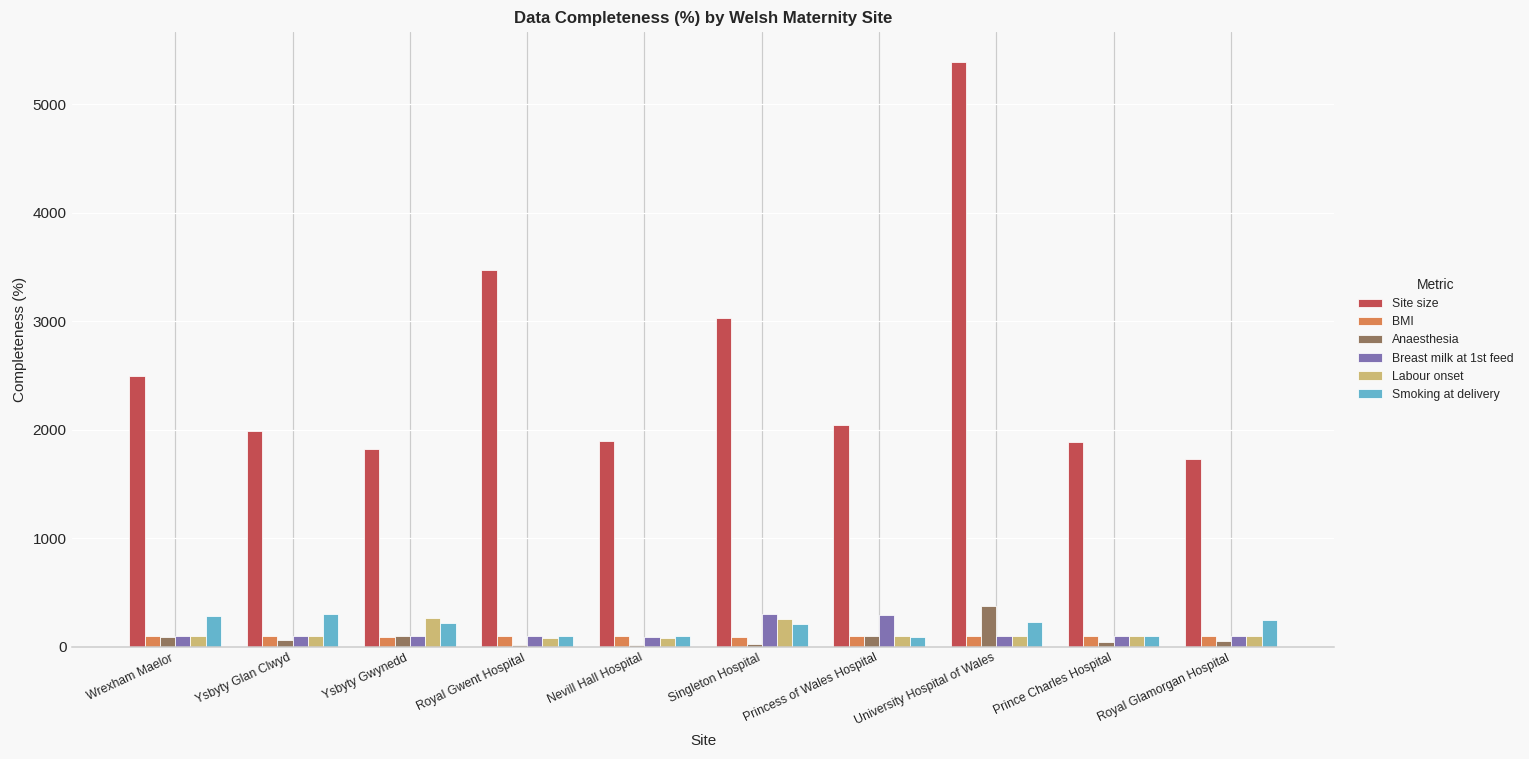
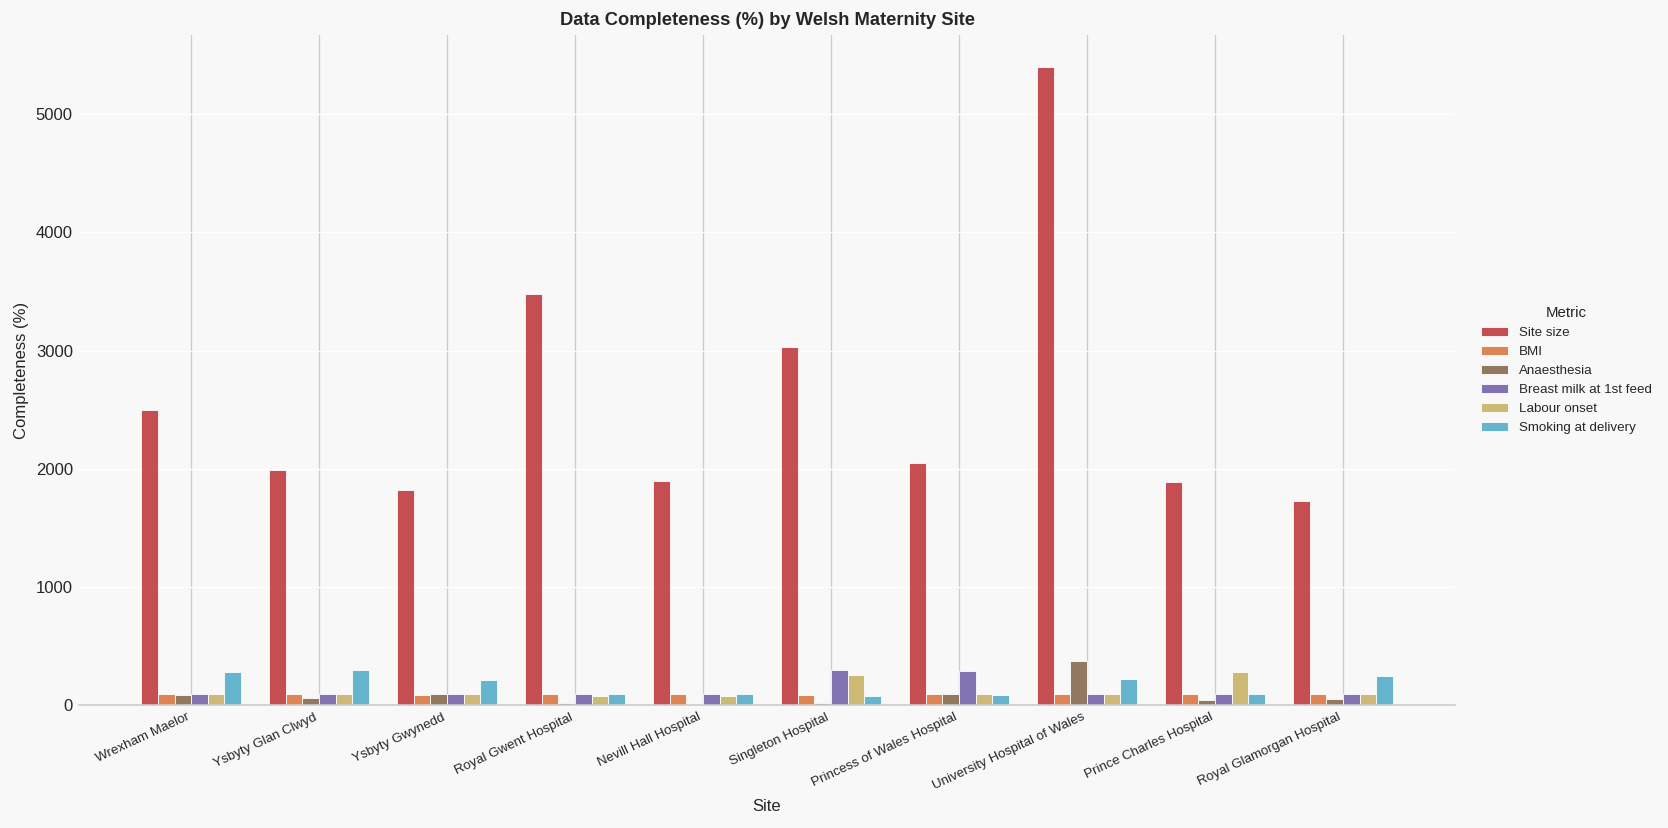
Labour onset, Ysbyty Gwynedd: 300 -> 100
Smoking at delivery, Singleton Hospital: 200 -> 100
Labour onset, Prince Charles Hospital: 100 -> 300
